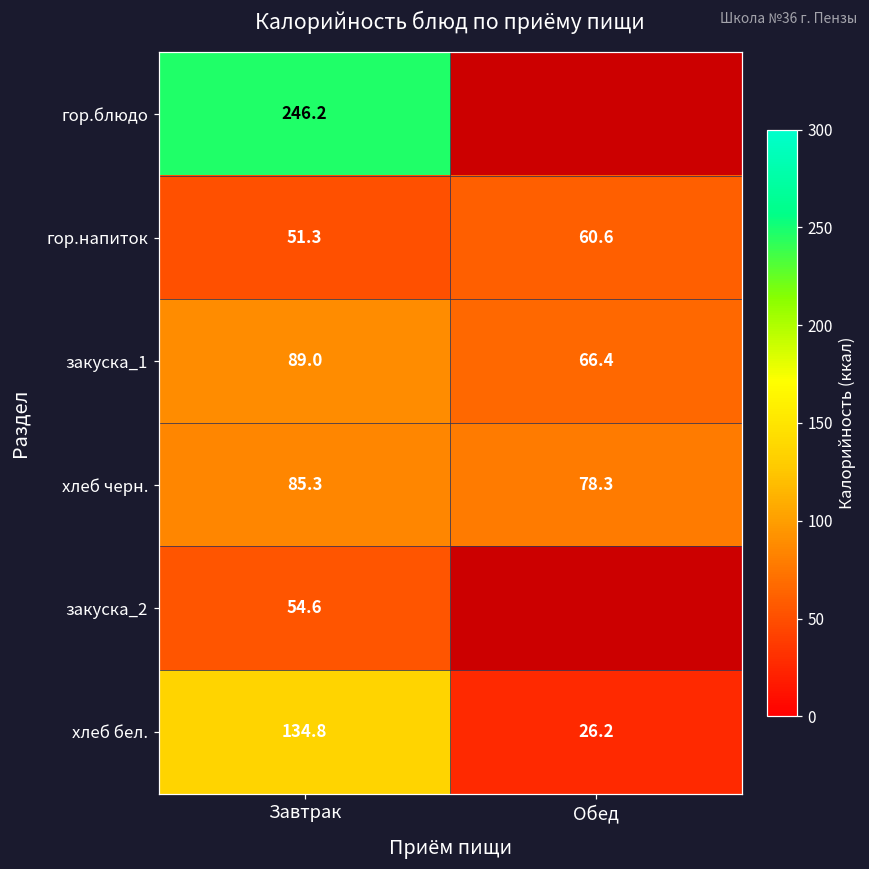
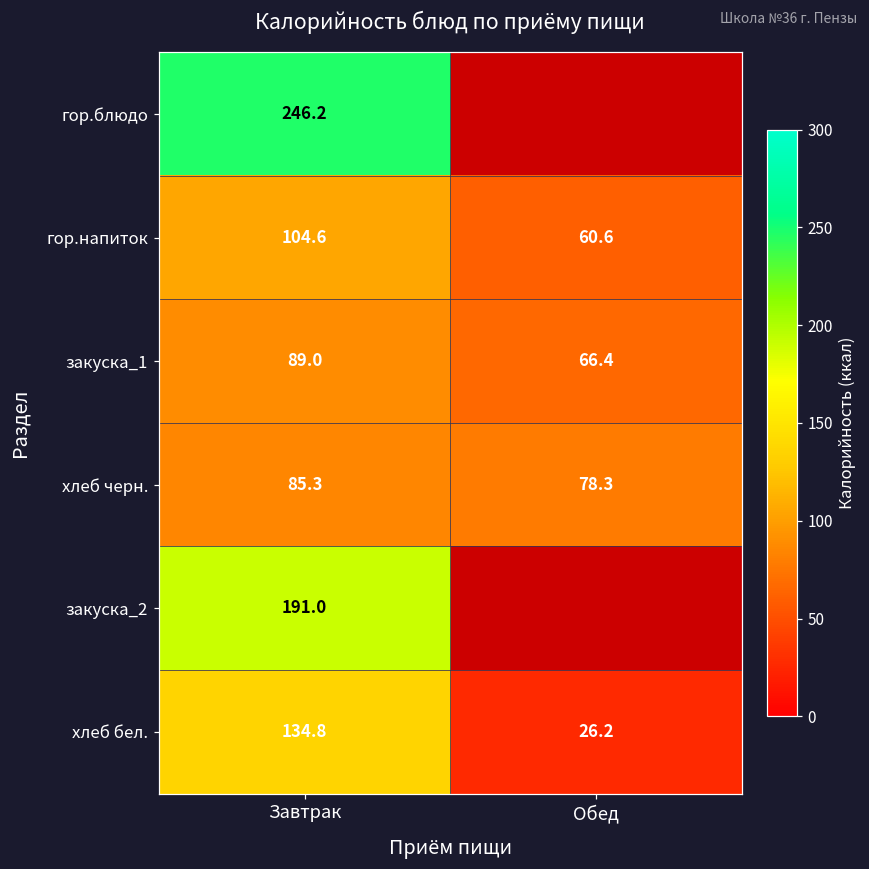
гор.напиток, Завтрак: 51.3 -> 104.6
закуска_2, Завтрак: 54.6 -> 191.0
